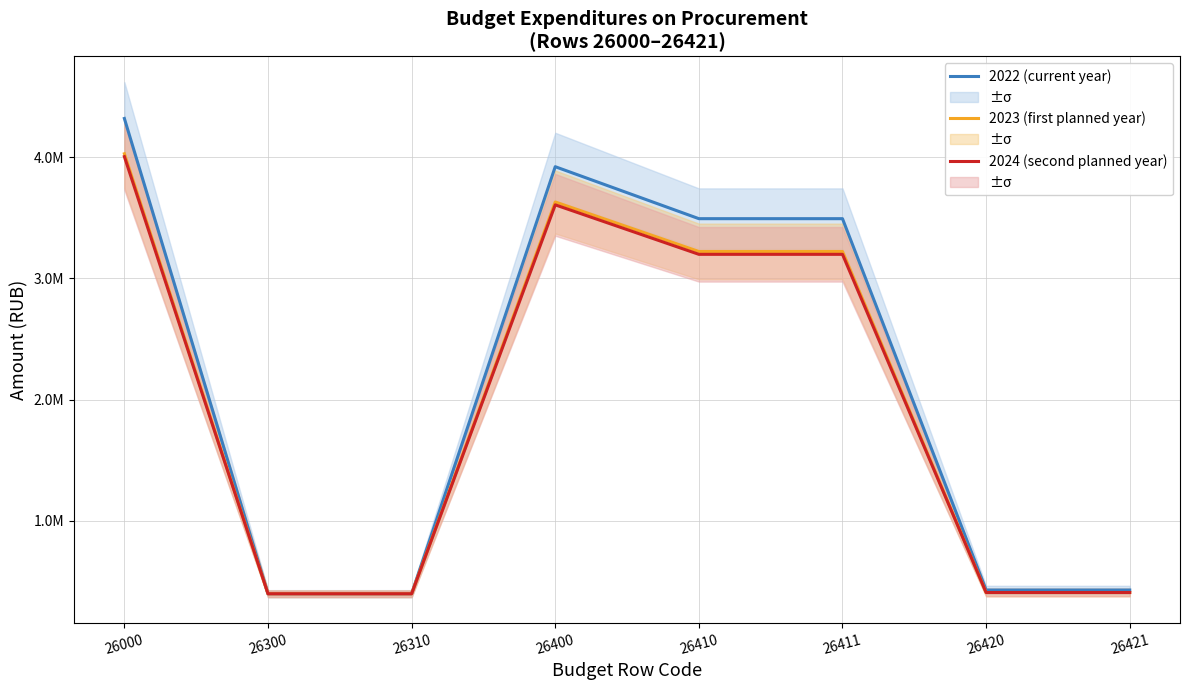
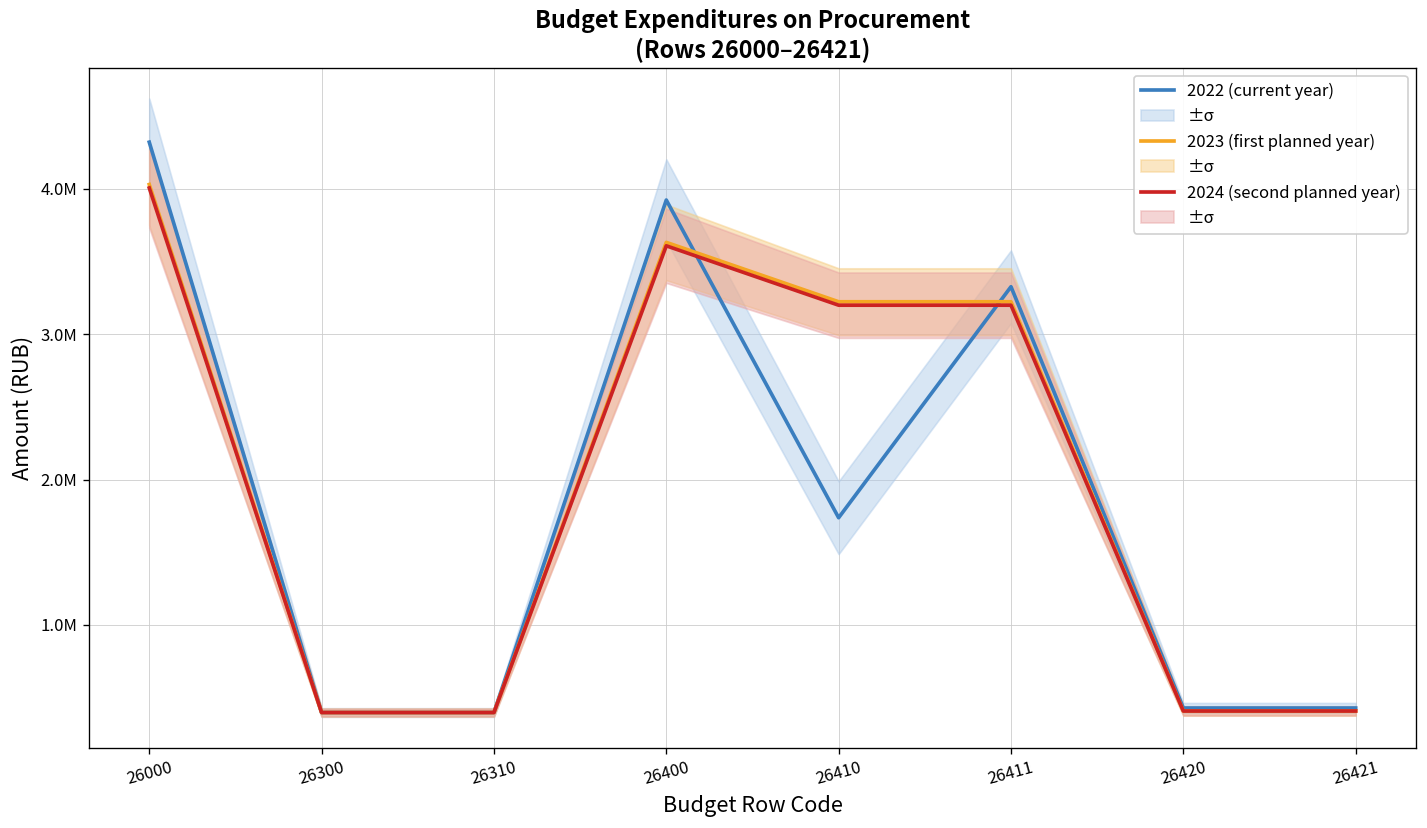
2022 (current year), 26410: 3490000 -> 1740000
2022 (current year), 26411: 3490000 -> 3330000
